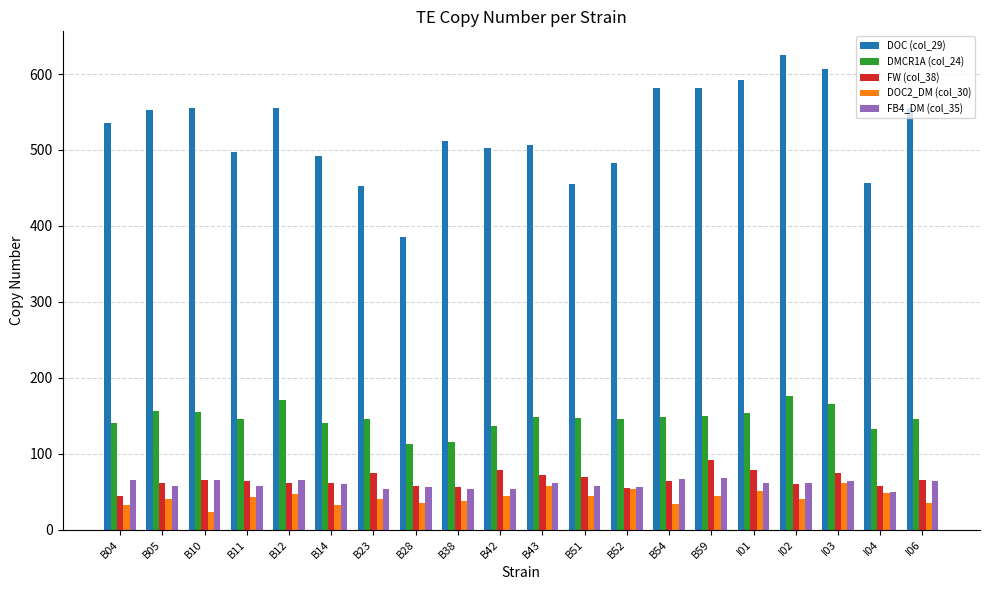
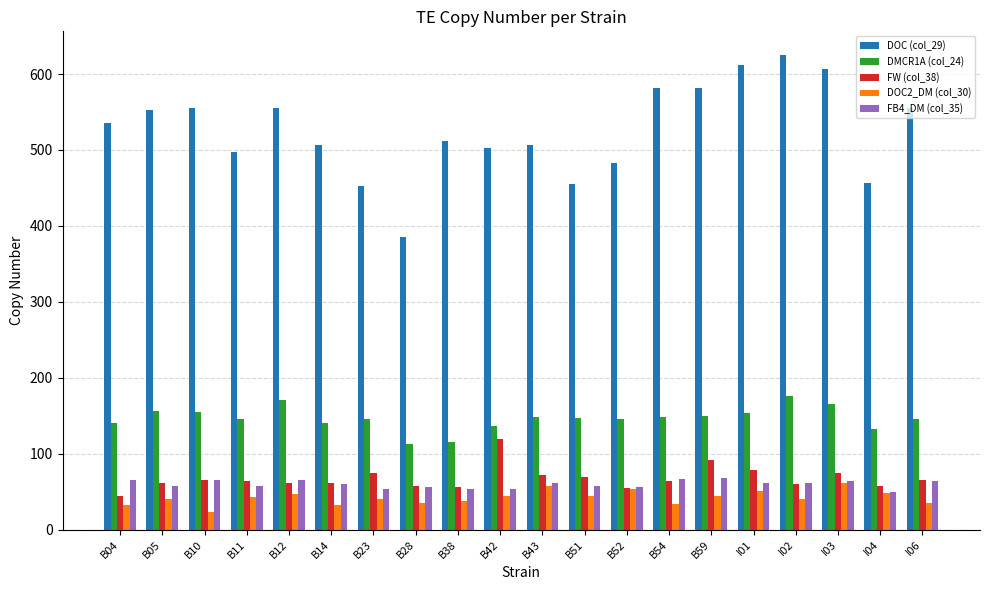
DOC (col_29), B14: 490 -> 510
FW (col_38), B42: 80 -> 120
DOC (col_29), I01: 590 -> 610
